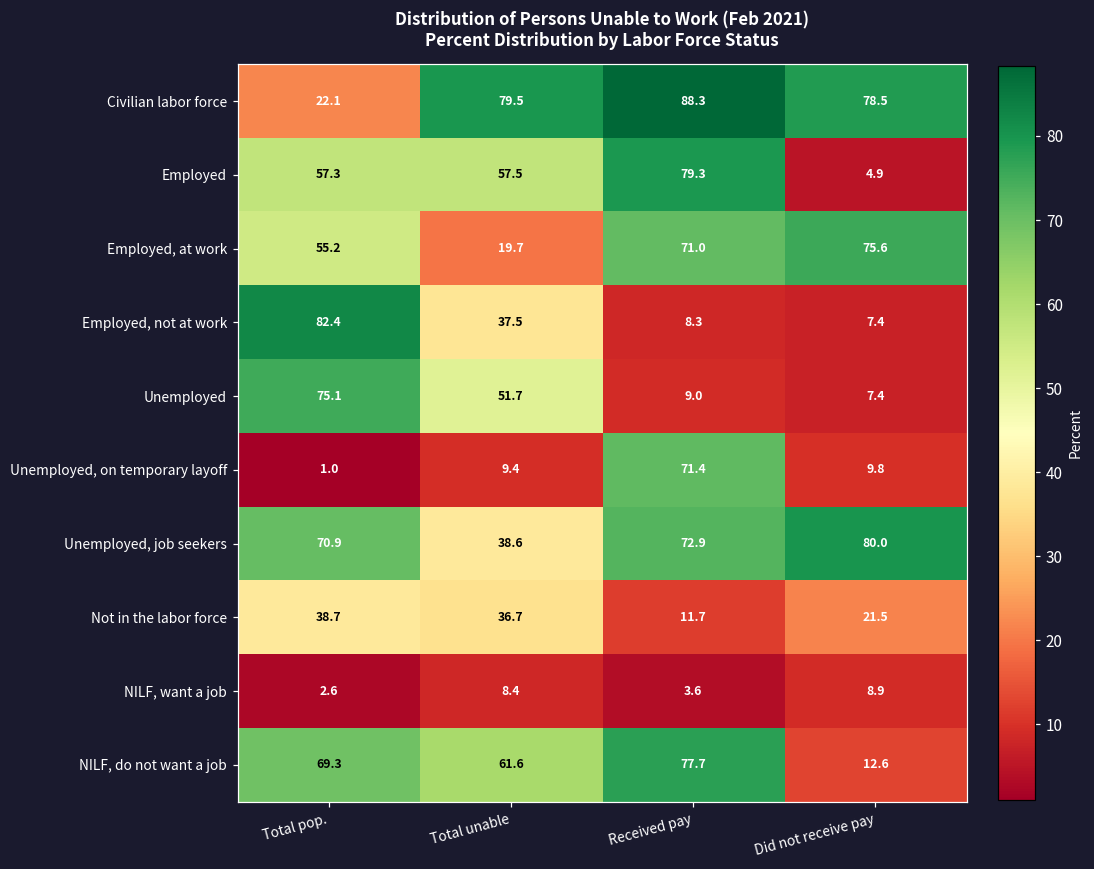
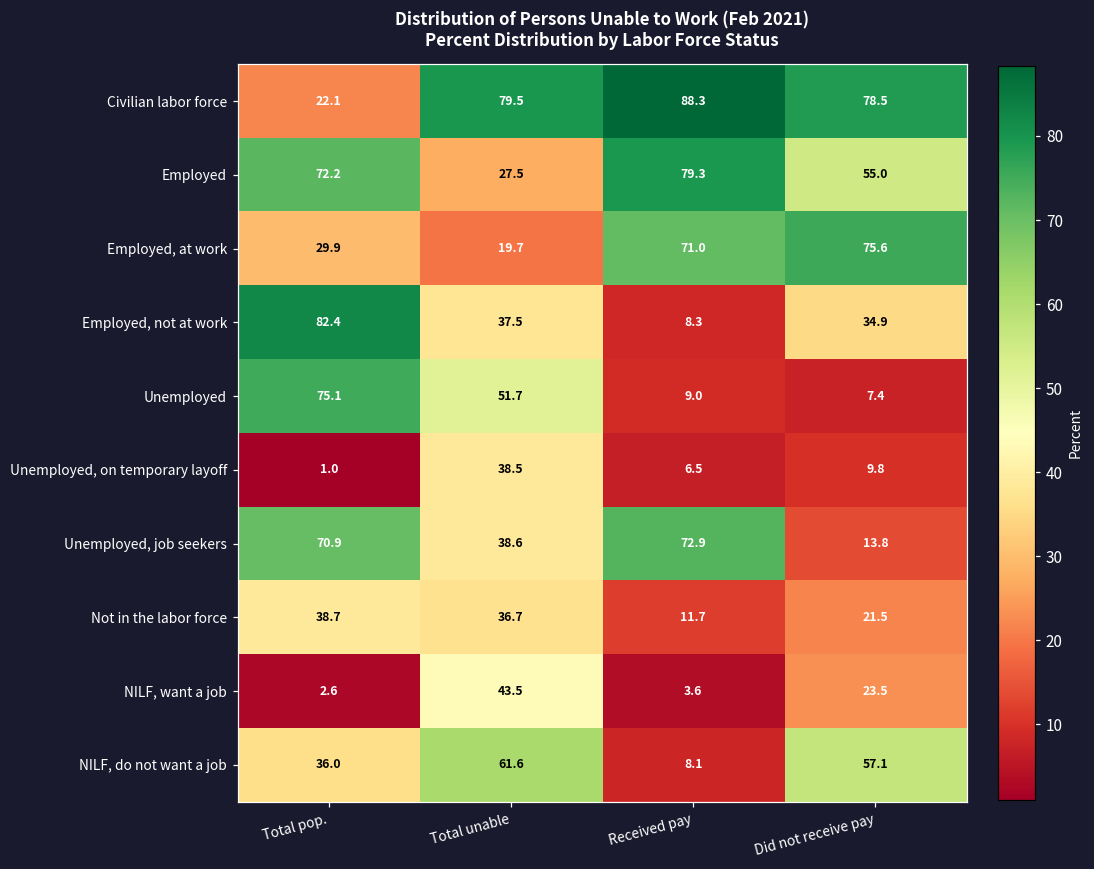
Employed, Total pop.: 57.3 -> 72.2
Employed, Total unable: 57.5 -> 27.5
Employed, Did not receive pay: 4.9 -> 55.0
Employed, at work, Total pop.: 55.2 -> 29.9
Employed, not at work, Did not receive pay: 7.4 -> 34.9
Unemployed, on temporary layoff, Total unable: 9.4 -> 38.5
Unemployed, on temporary layoff, Received pay: 71.4 -> 6.5
Unemployed, job seekers, Did not receive pay: 80.0 -> 13.8
NILF, want a job, Total unable: 8.4 -> 43.5
NILF, want a job, Did not receive pay: 8.9 -> 23.5
NILF, do not want a job, Total pop.: 69.3 -> 36.0
NILF, do not want a job, Received pay: 77.7 -> 8.1
NILF, do not want a job, Did not receive pay: 12.6 -> 57.1
